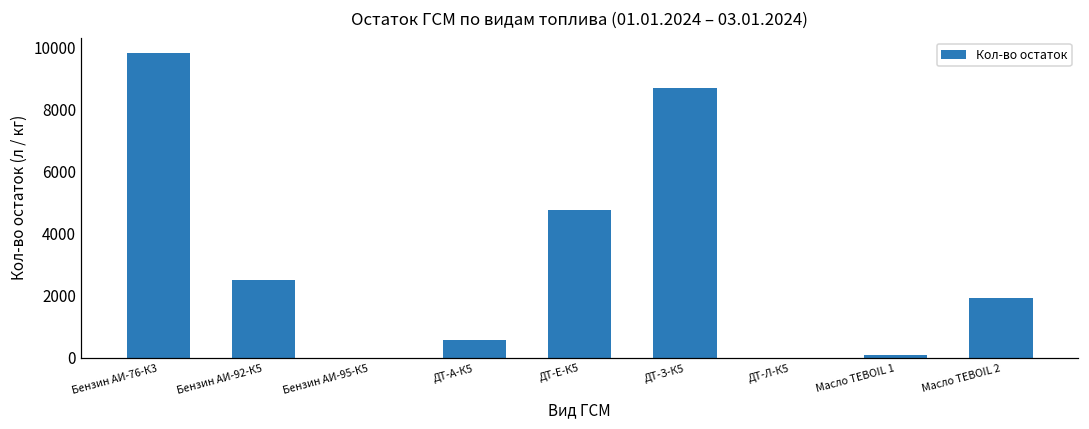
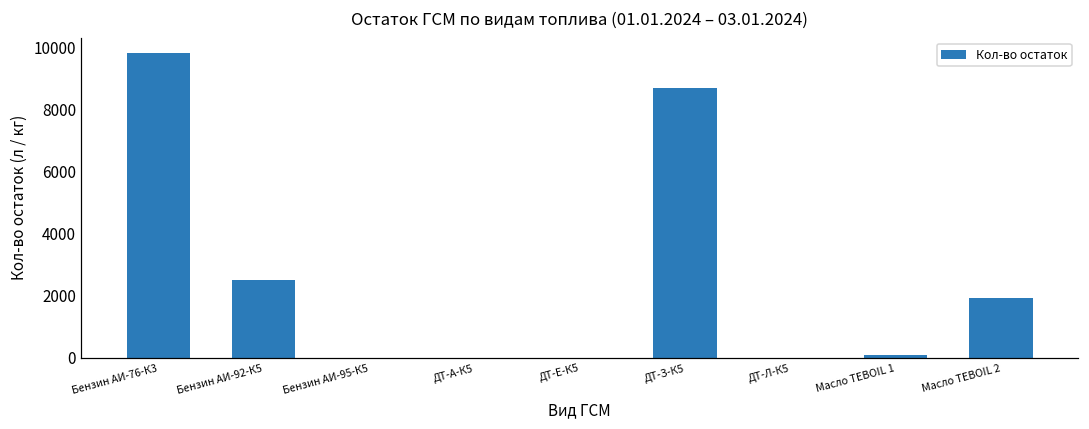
ДТ-А-К5: 600 -> 0
ДТ-Е-К5: 4800 -> 0
